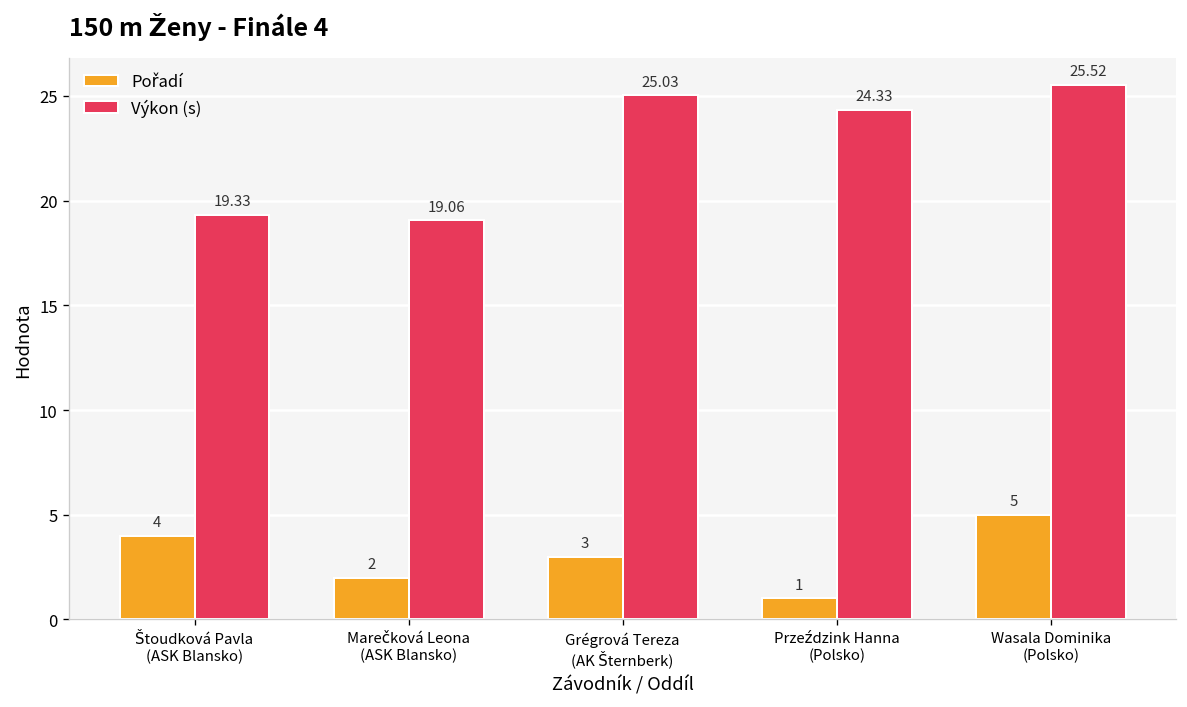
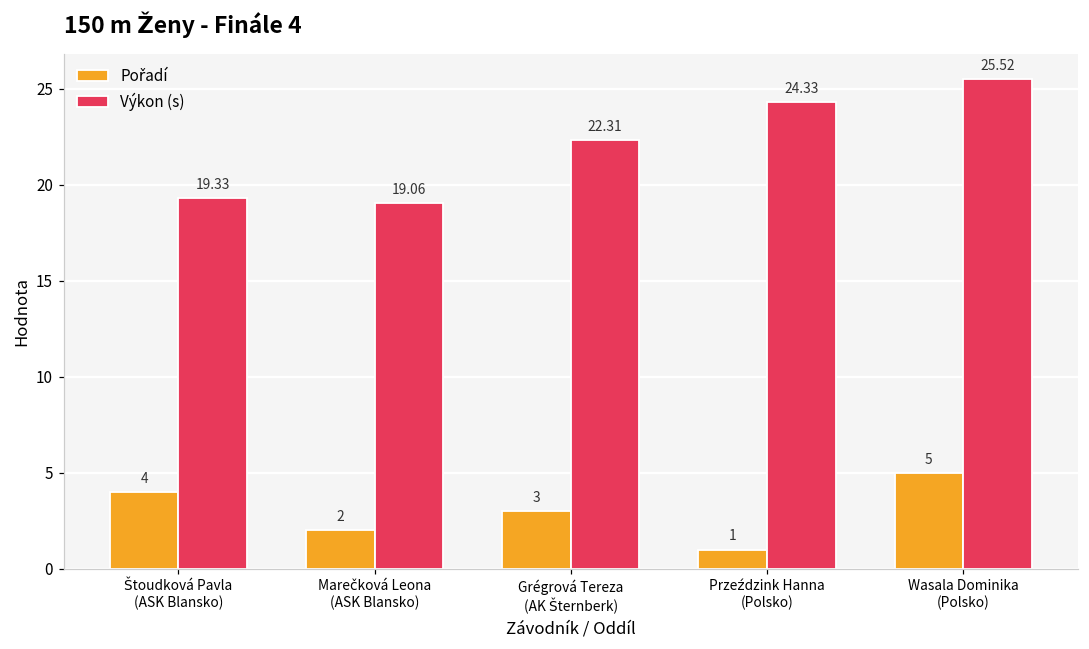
Výkon (s), Grégrová Tereza (AK Šternberk): 25.03 -> 22.31
